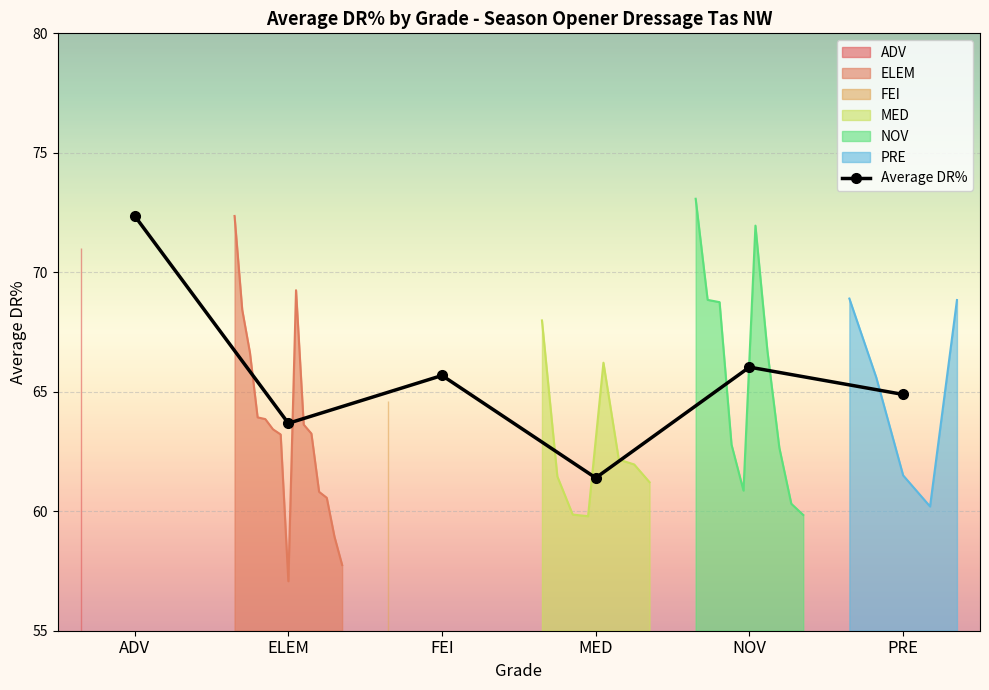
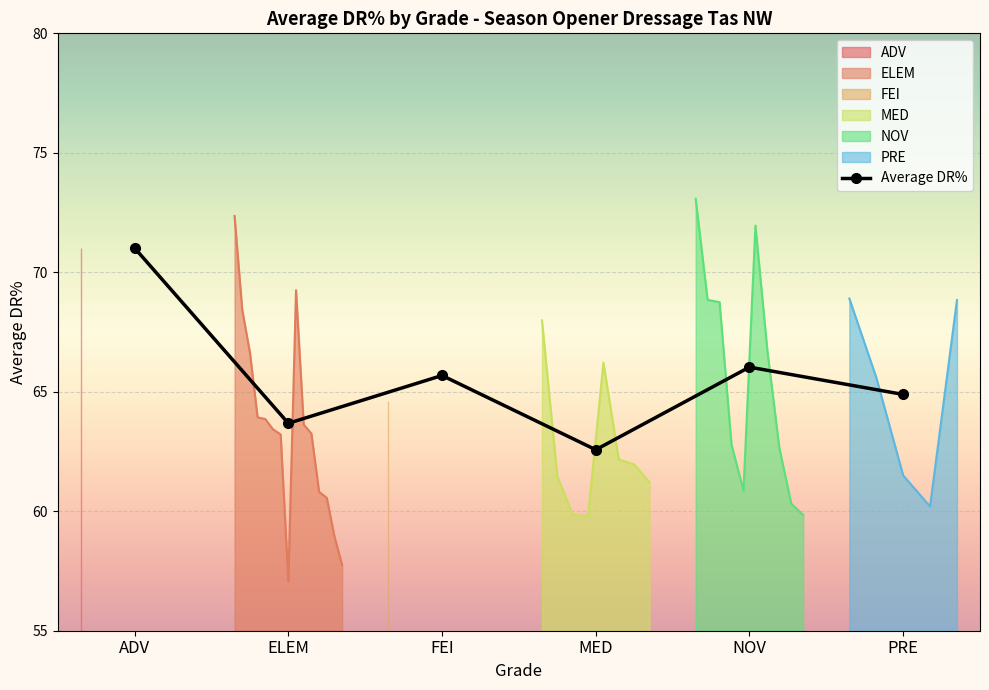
Average DR%, ADV: 72.4 -> 71.0
Average DR%, MED: 61.4 -> 62.6
